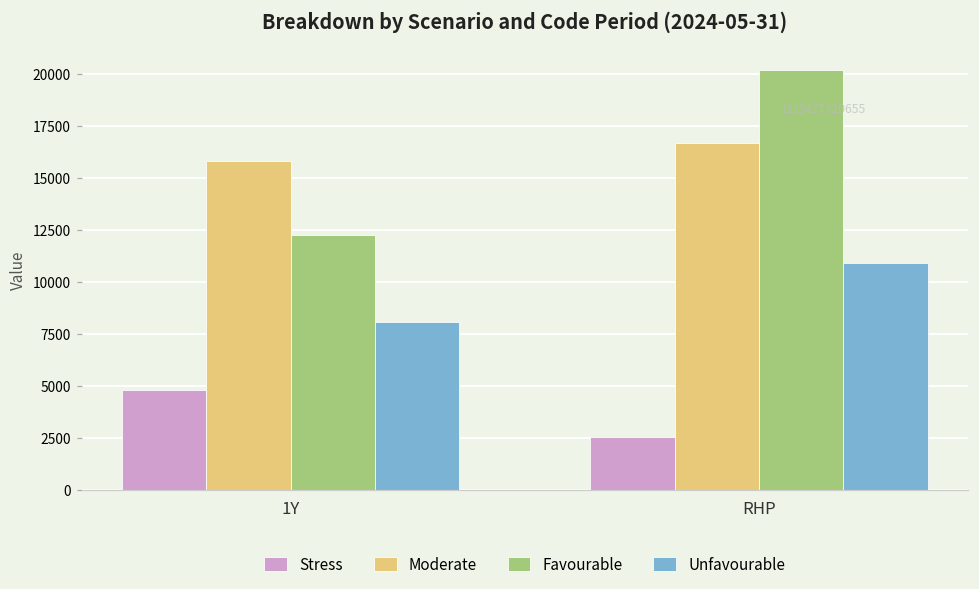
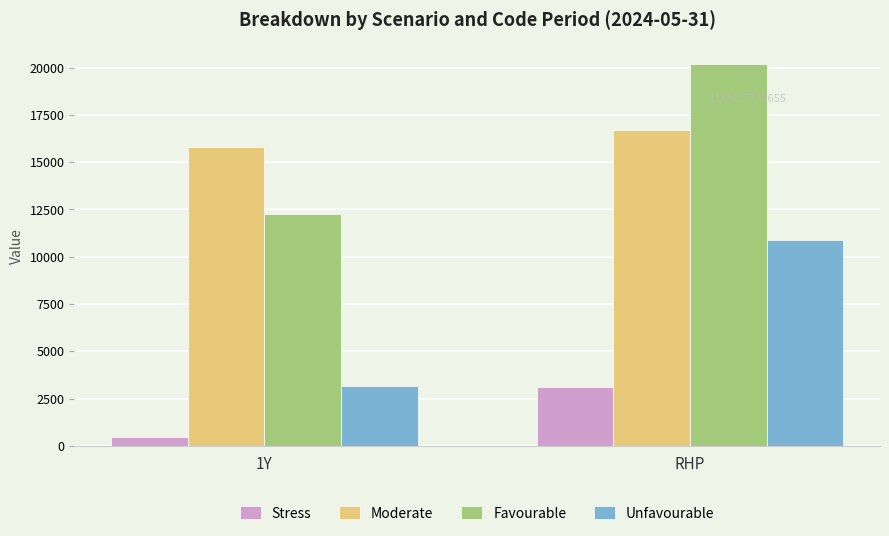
Stress, 1Y: 4800 -> 400
Unfavourable, 1Y: 8100 -> 3200
Stress, RHP: 2500 -> 3100
